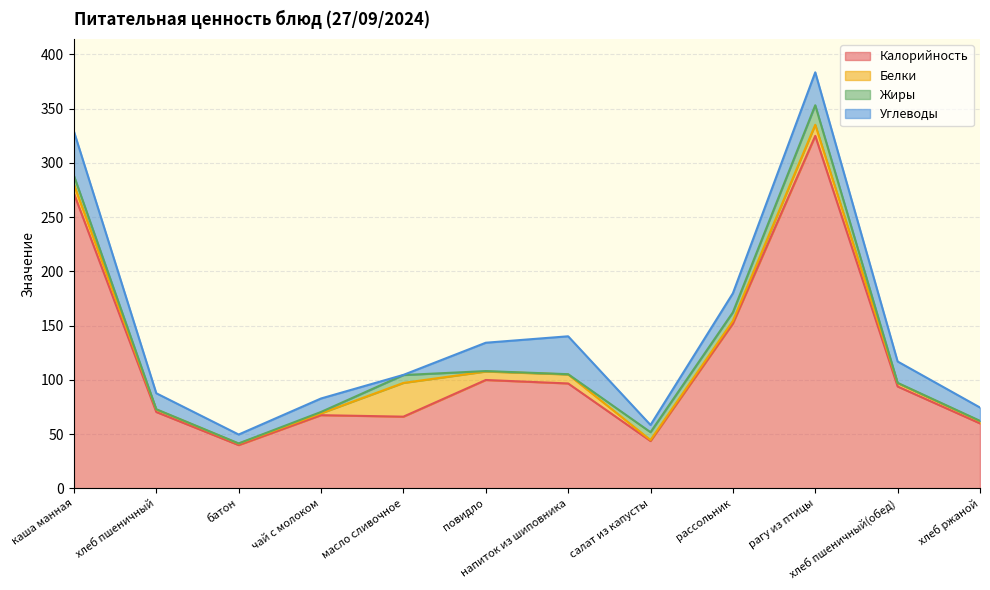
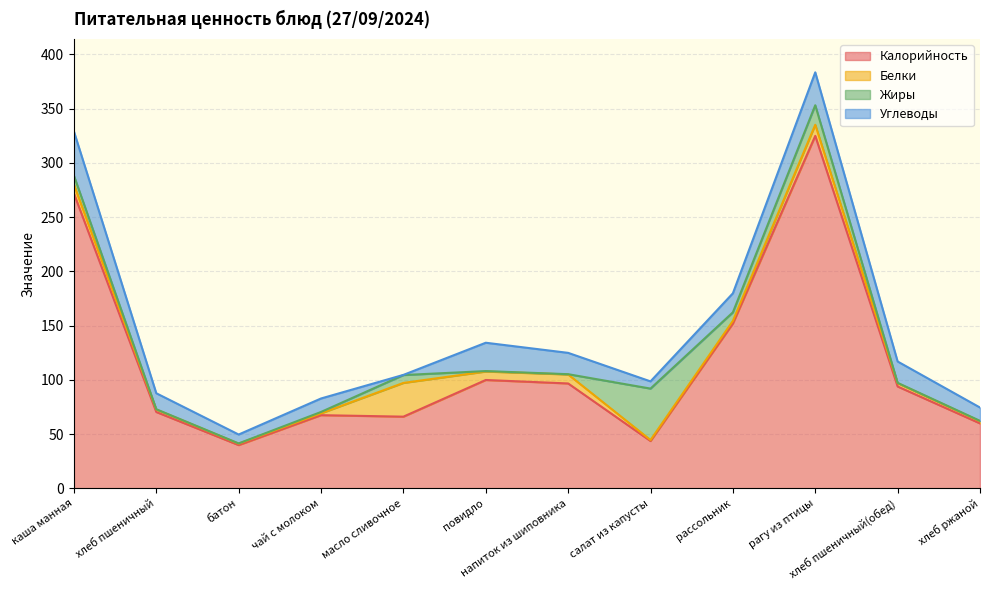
Углеводы, напиток из шиповника: 35 -> 20
Жиры, салат из капусты: 7 -> 47
